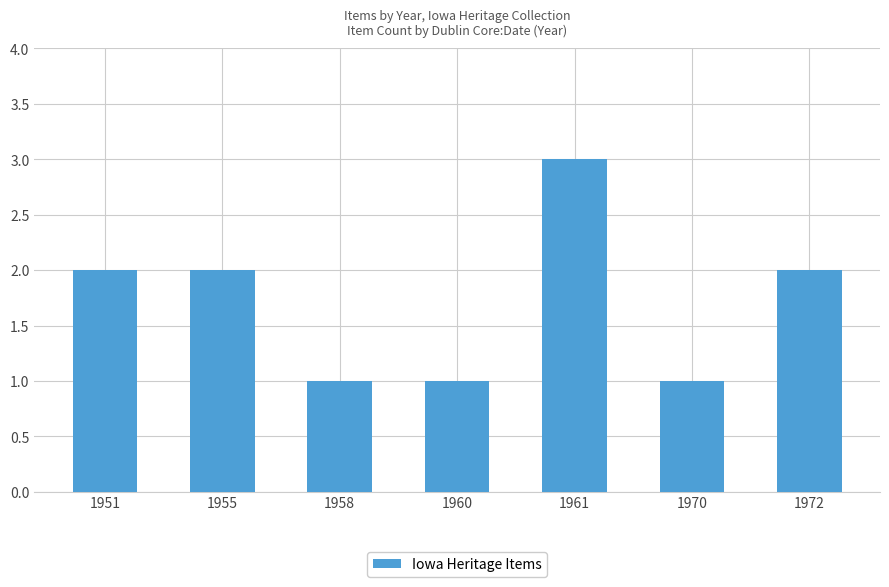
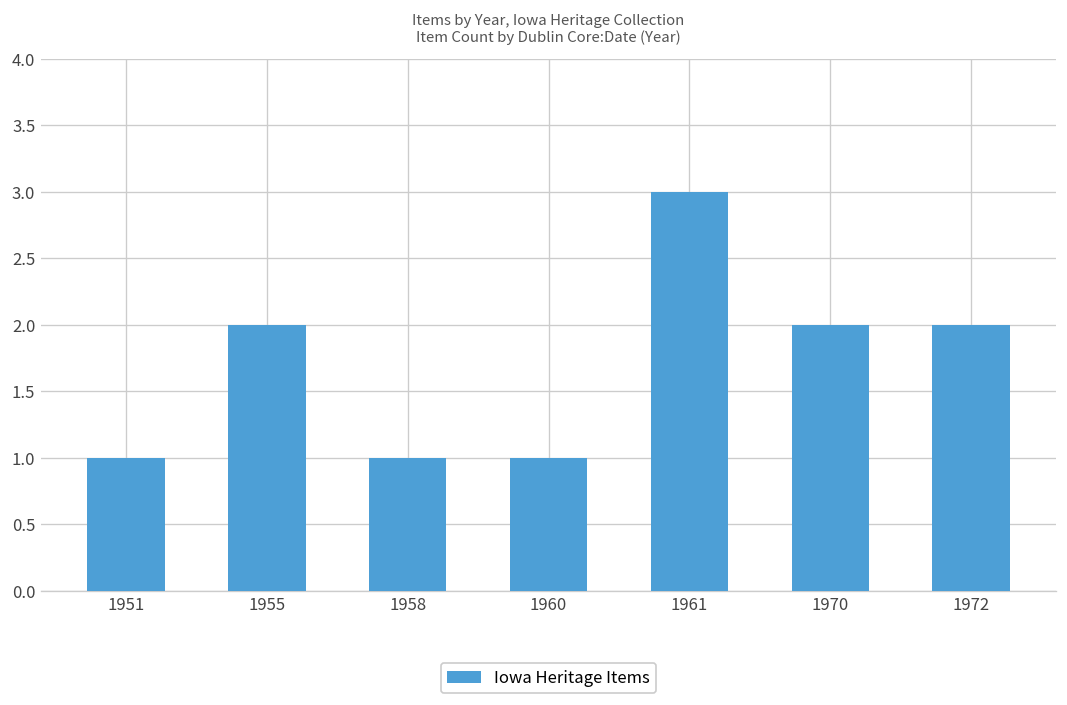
1951: 2 -> 1
1970: 1 -> 2
